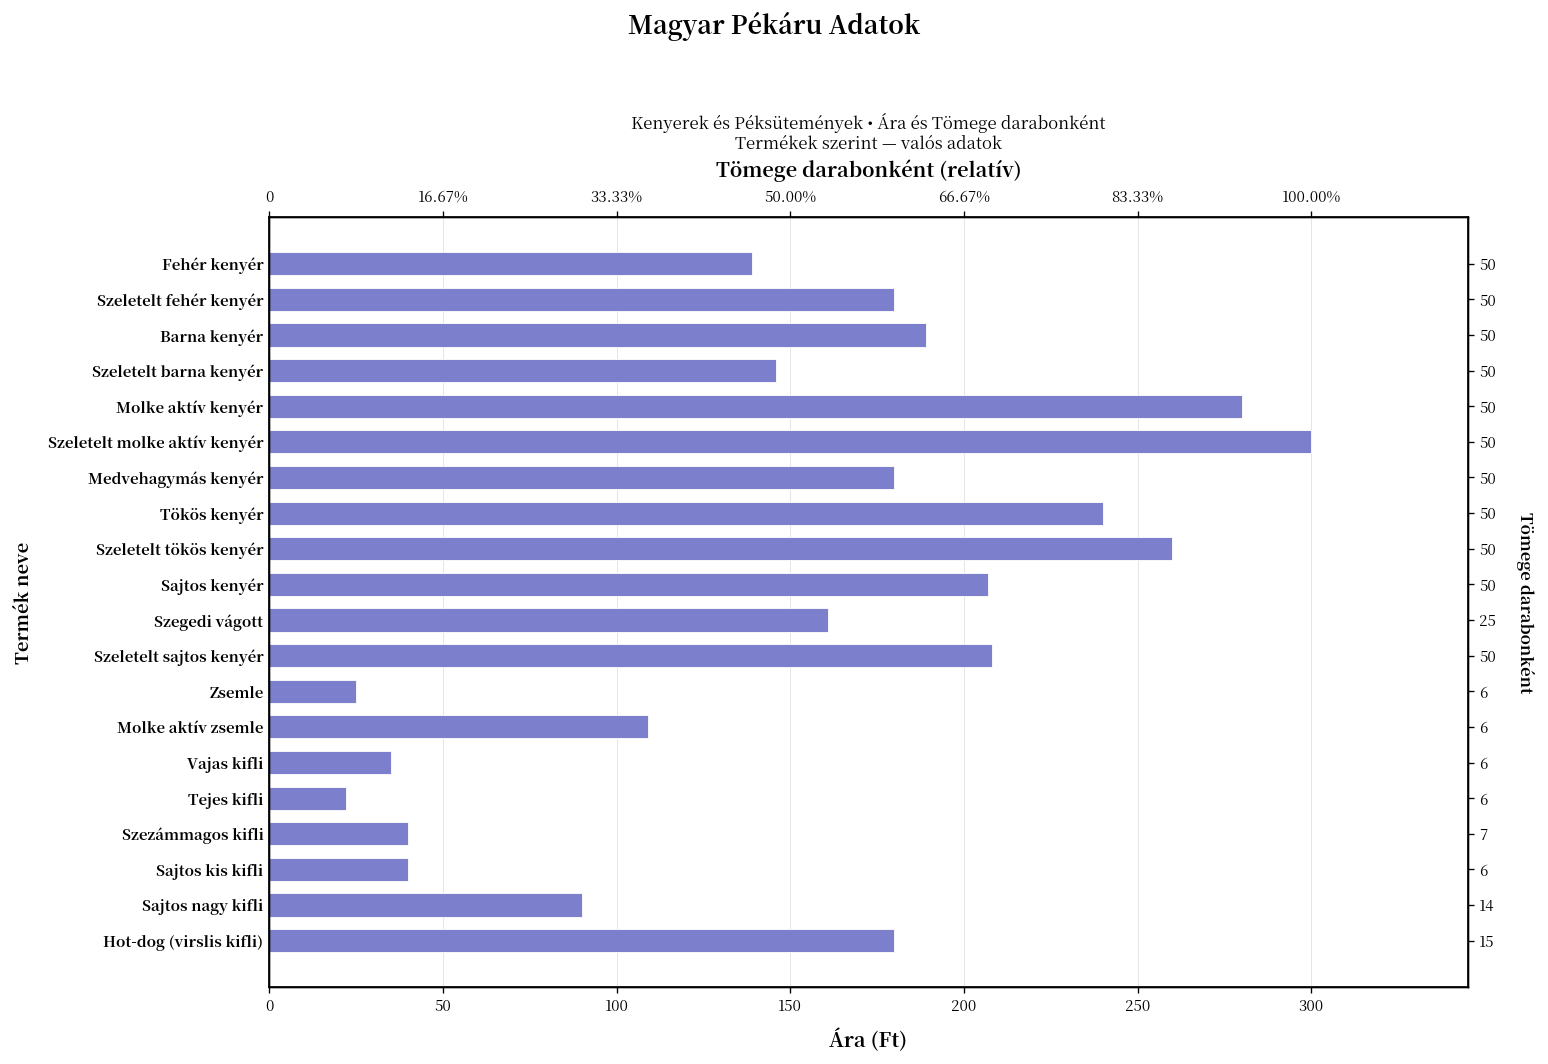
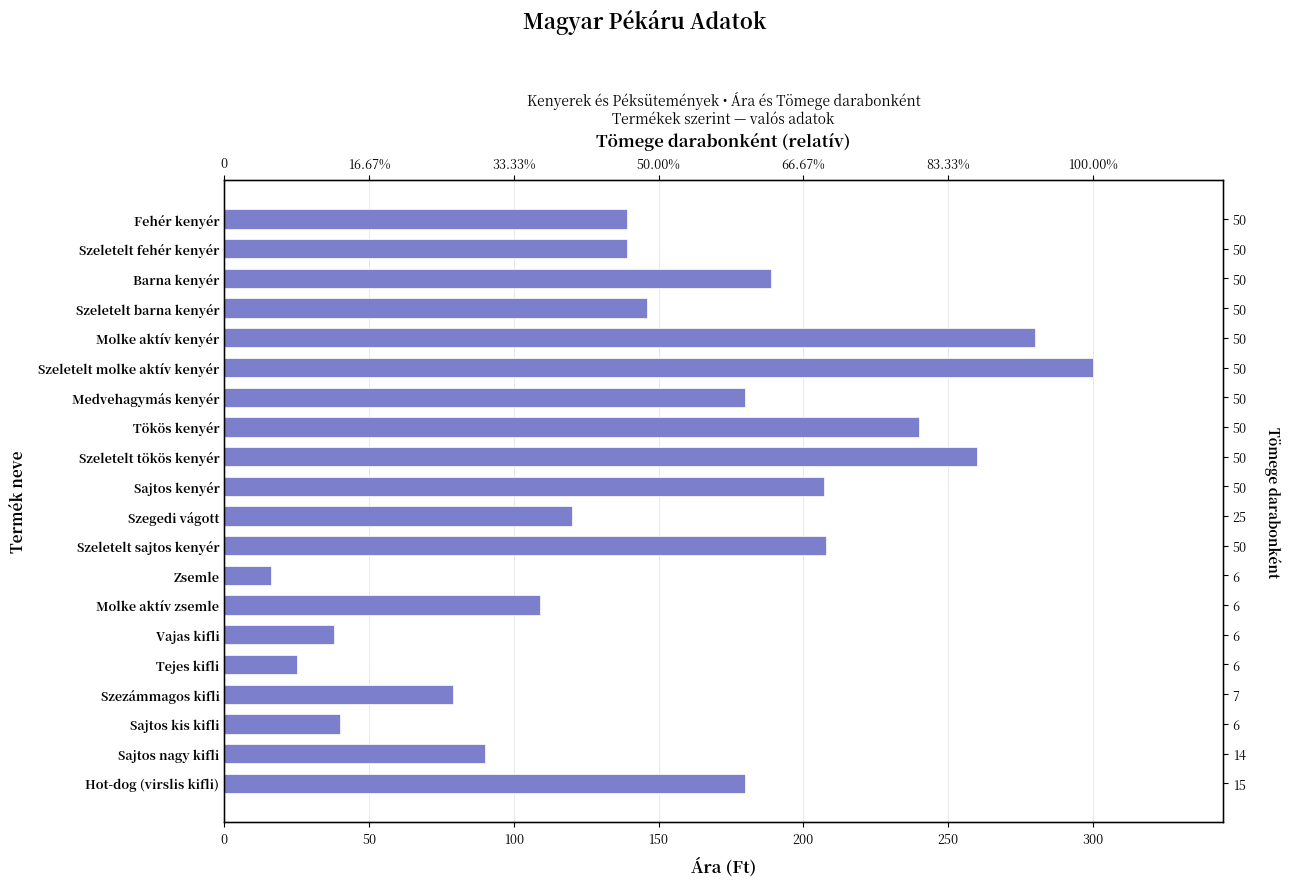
Szeletelt fehér kenyér: 180 -> 139
Szegedi vágott: 161 -> 120
Zsemle: 25 -> 16
Vajas kifli: 35 -> 38
Tejes kifli: 22 -> 25
Szezámmagos kifli: 40 -> 79
